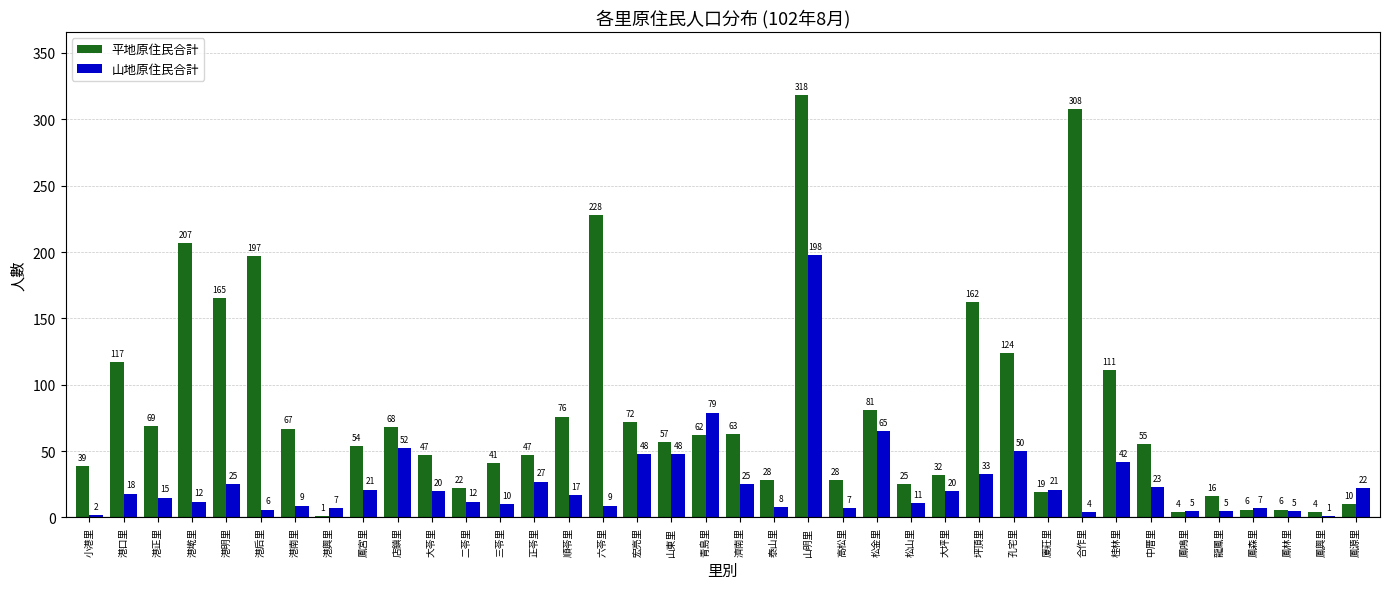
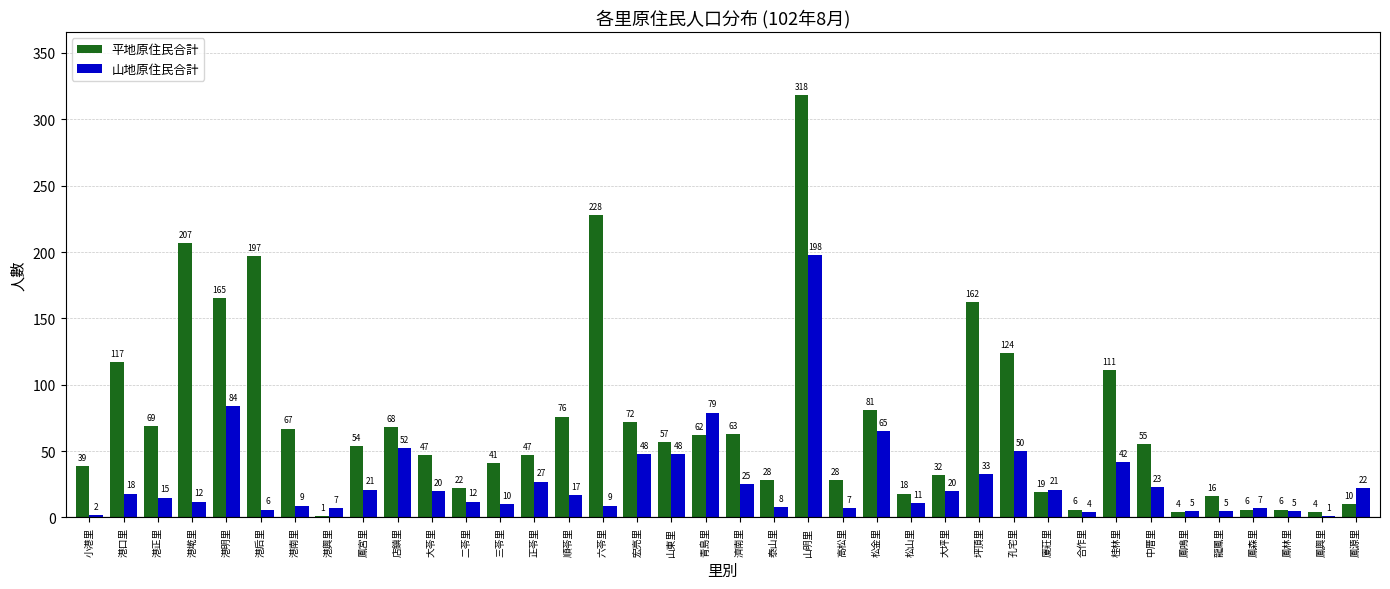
山地原住民合計, 港明里: 25 -> 84
平地原住民合計, 松山里: 25 -> 18
平地原住民合計, 合作里: 308 -> 6
